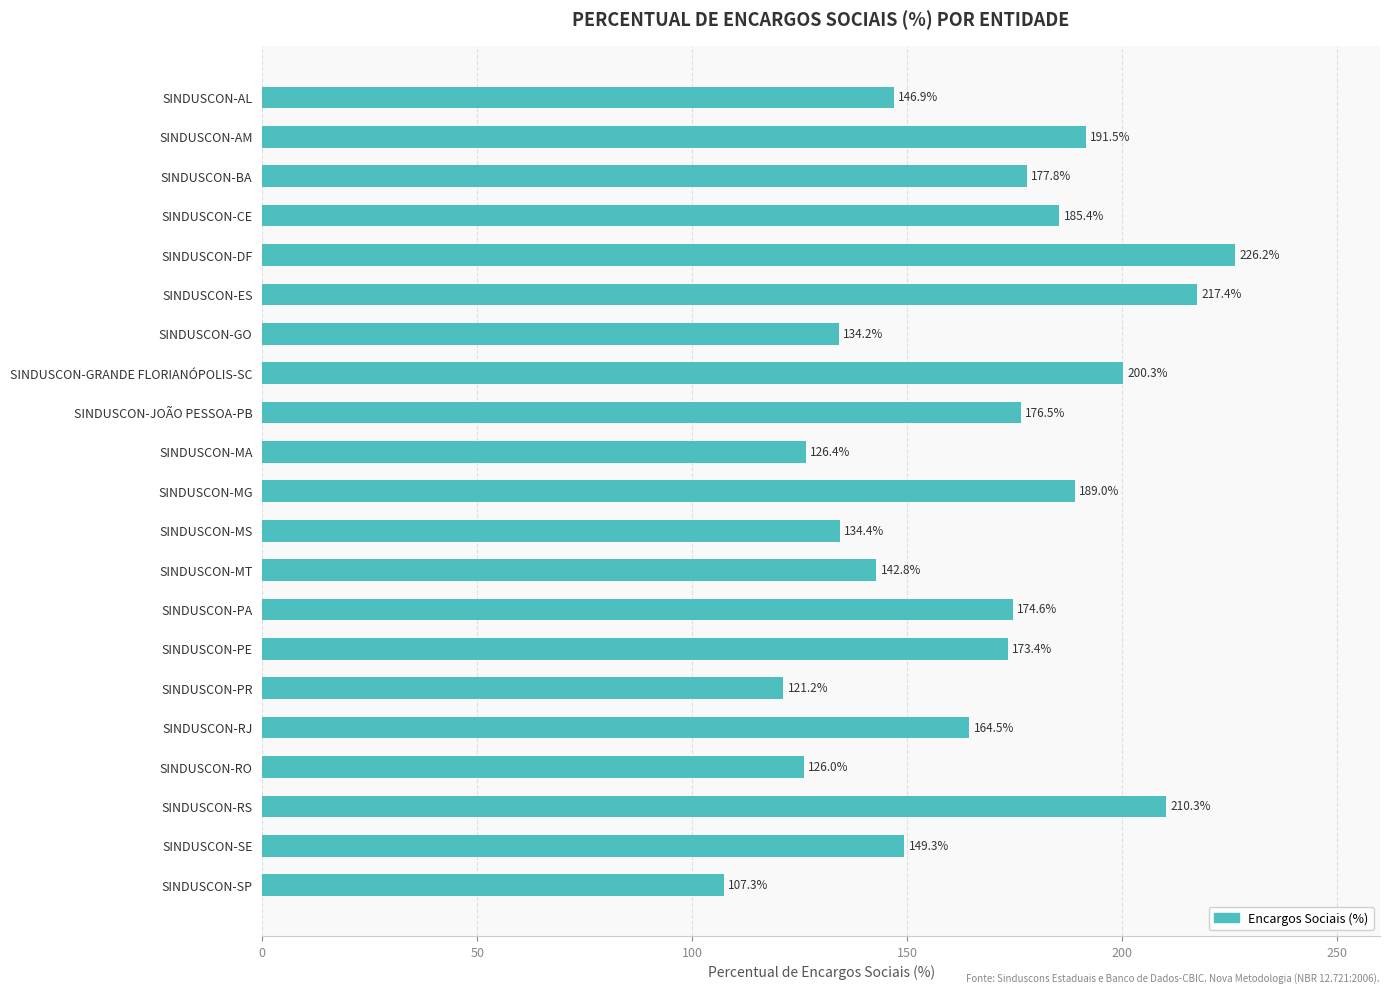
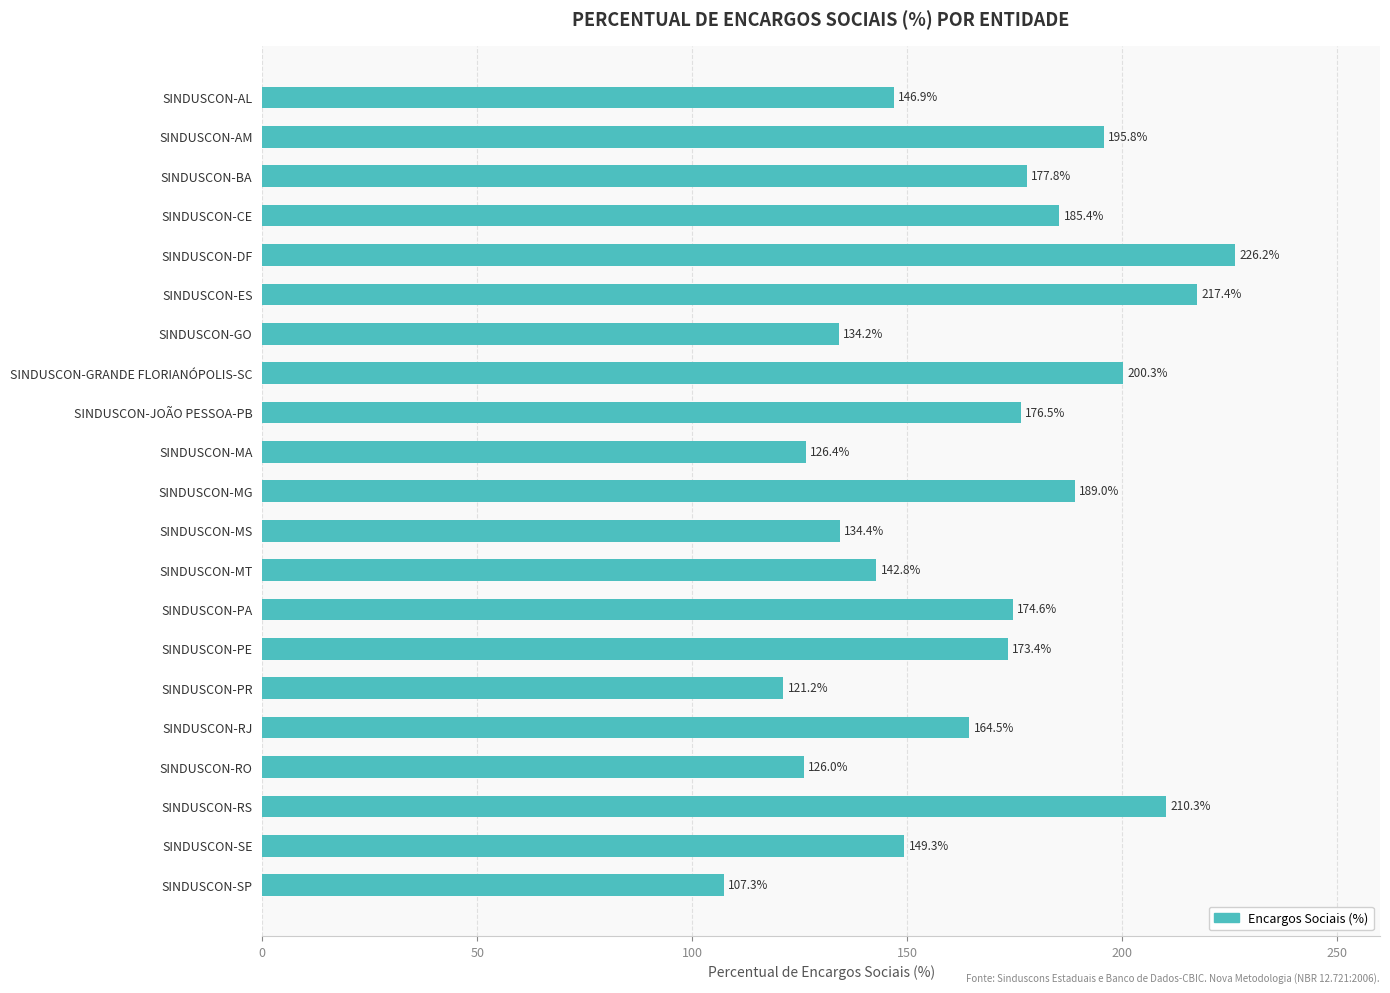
SINDUSCON-AM: 191.5% -> 195.8%
